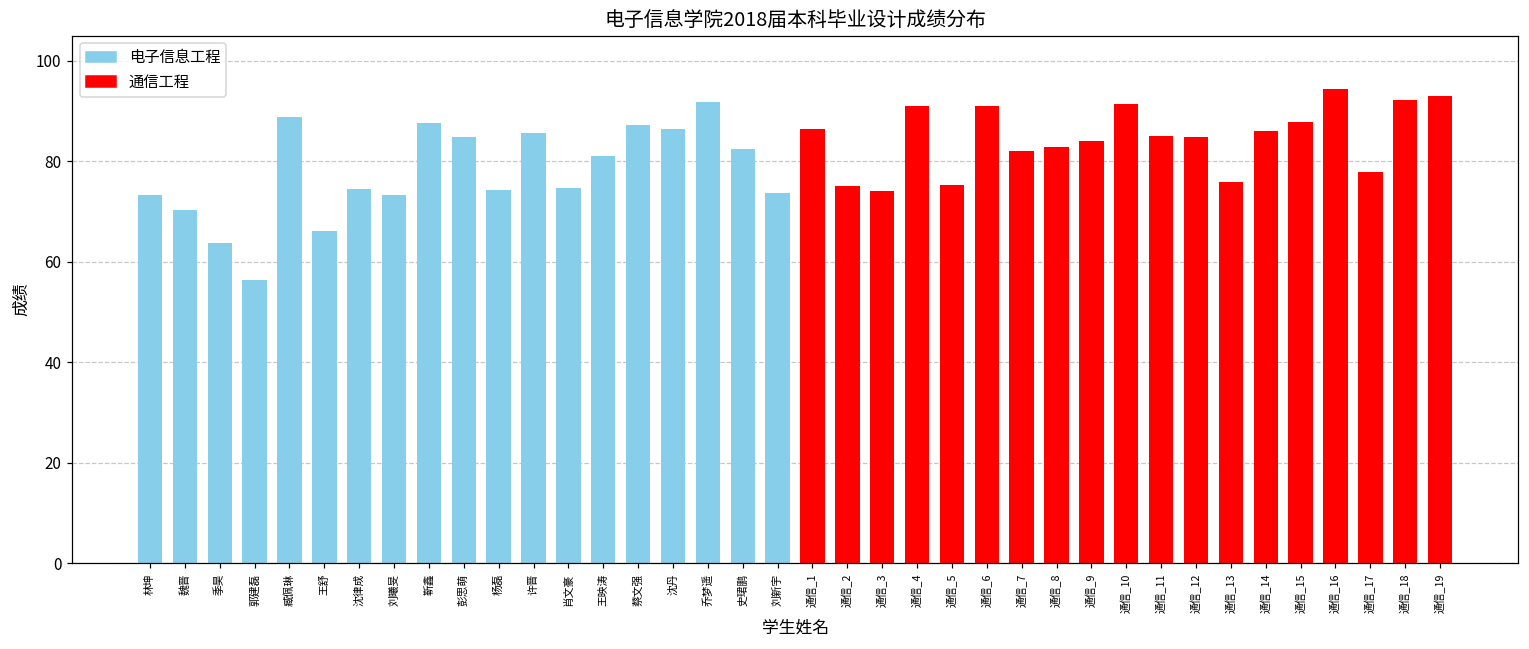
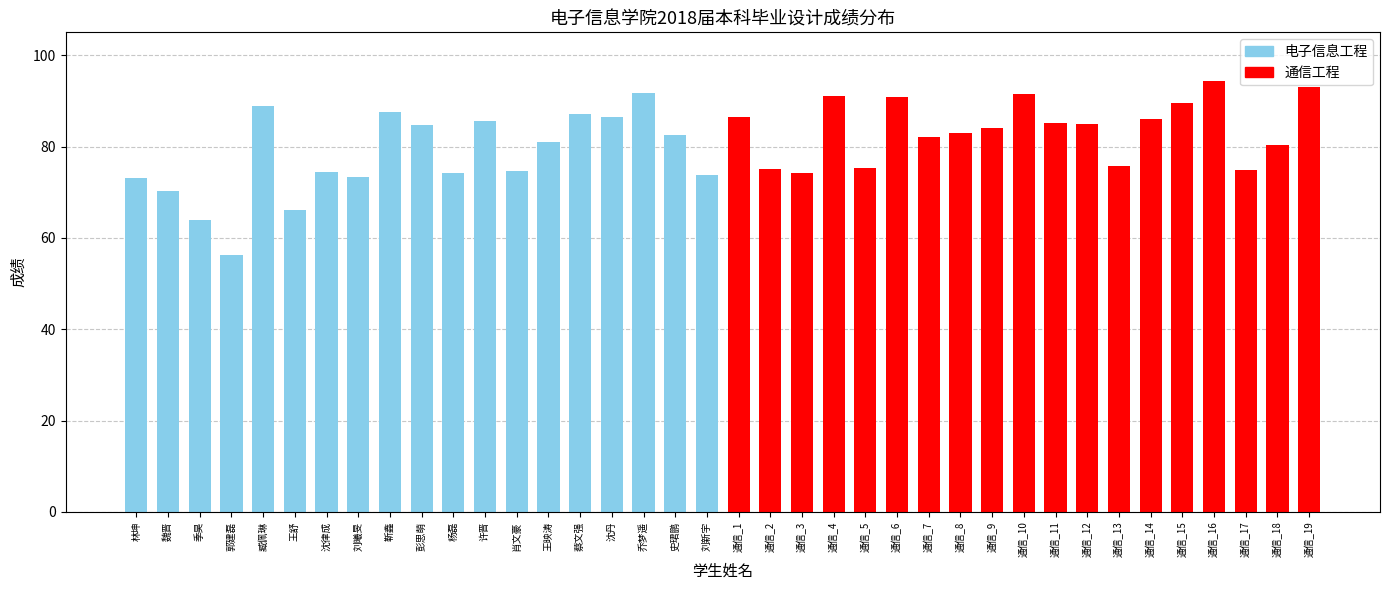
通信_15: 88 -> 90
通信_17: 78 -> 75
通信_18: 92 -> 80
